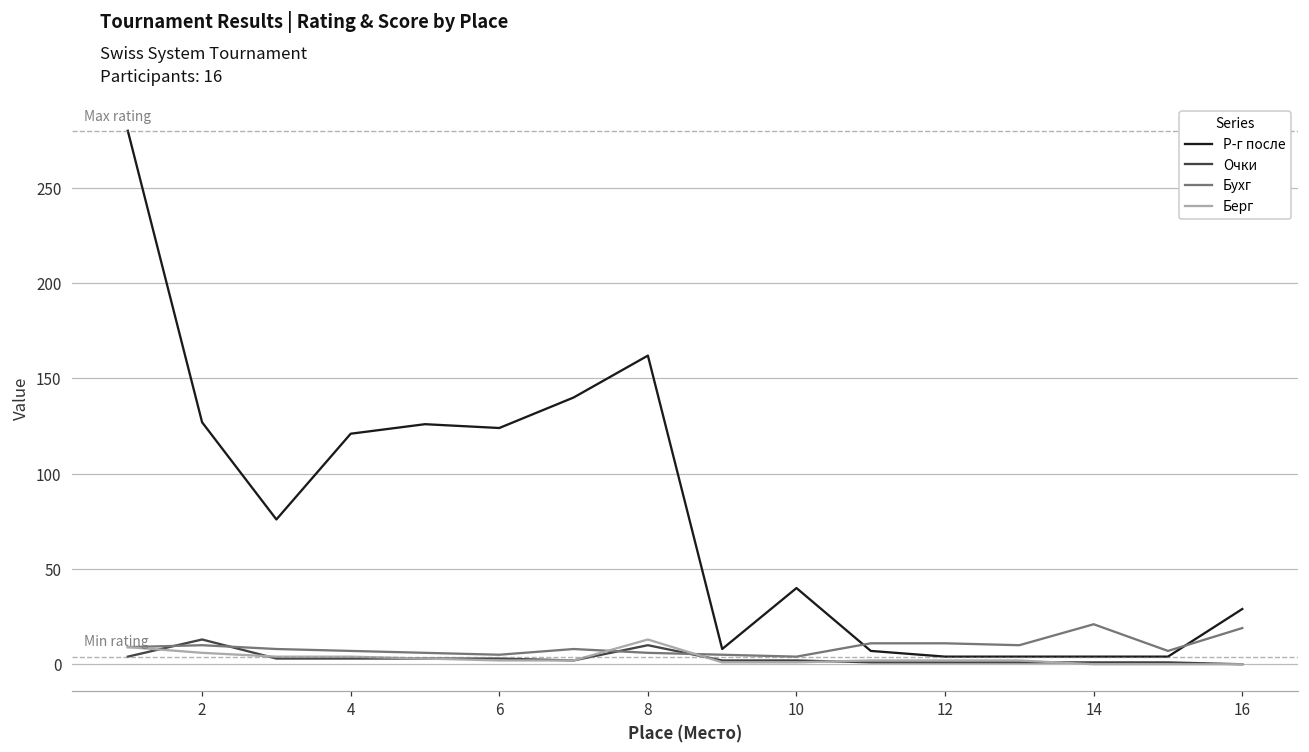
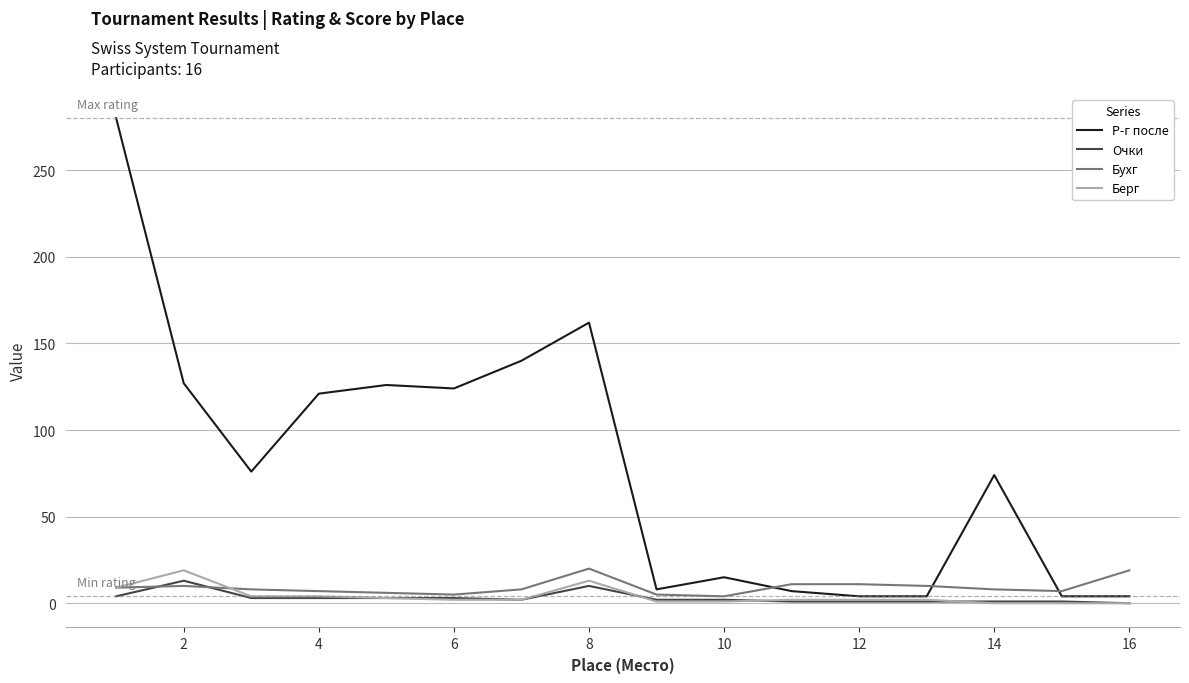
Берг, 2: 6 -> 19
Бухг, 8: 6 -> 20
Р-г после, 10: 40 -> 15
Р-г после, 14: 4 -> 74
Бухг, 14: 21 -> 8
Р-г после, 16: 29 -> 4
